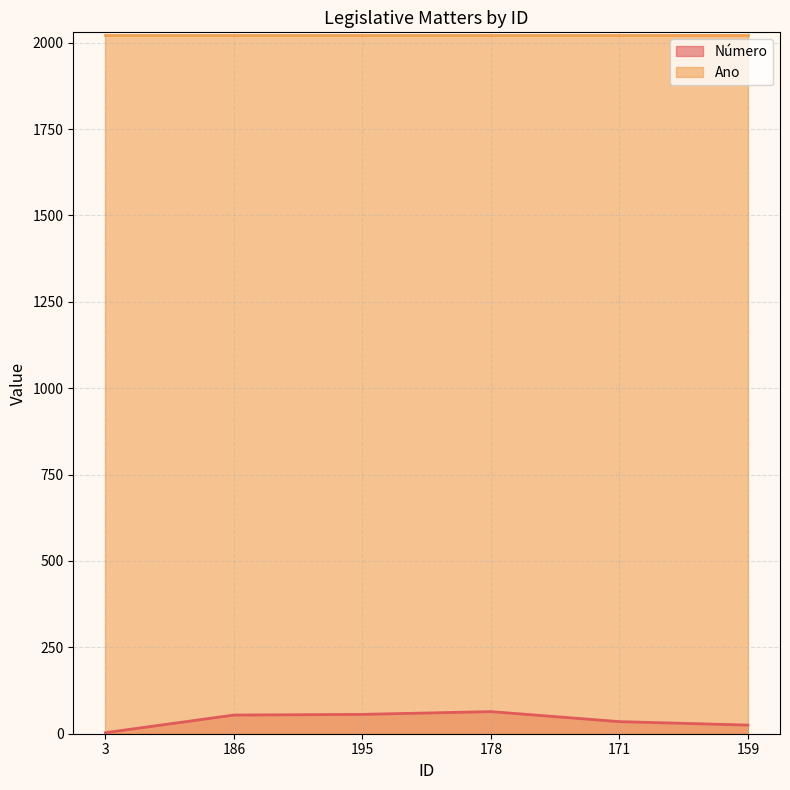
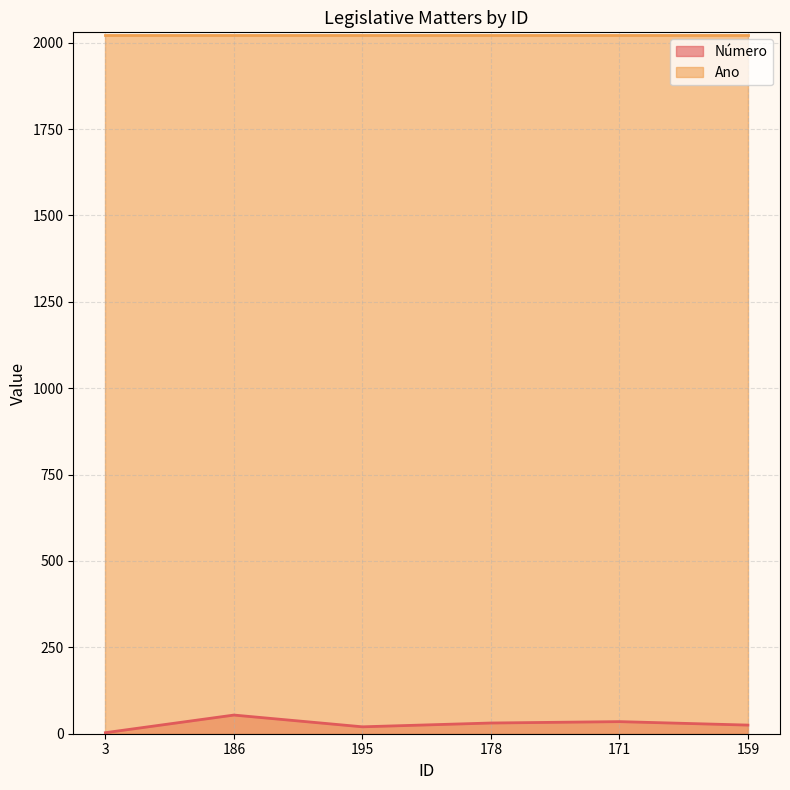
Número, 195: 60 -> 20
Número, 178: 60 -> 30
